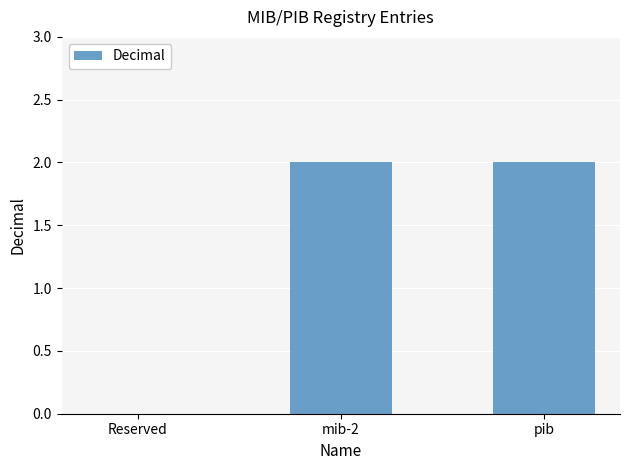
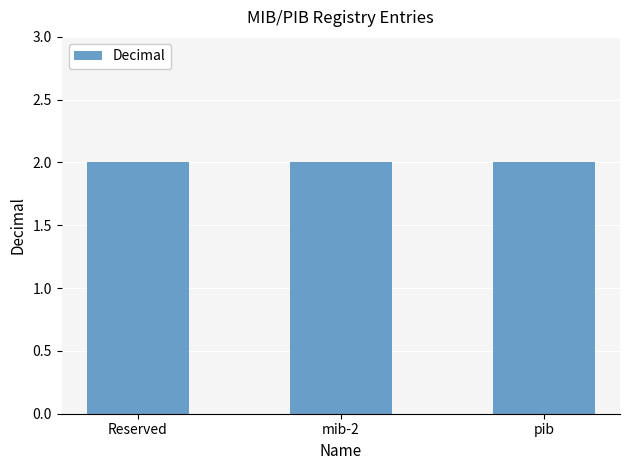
Reserved: 0 -> 2
